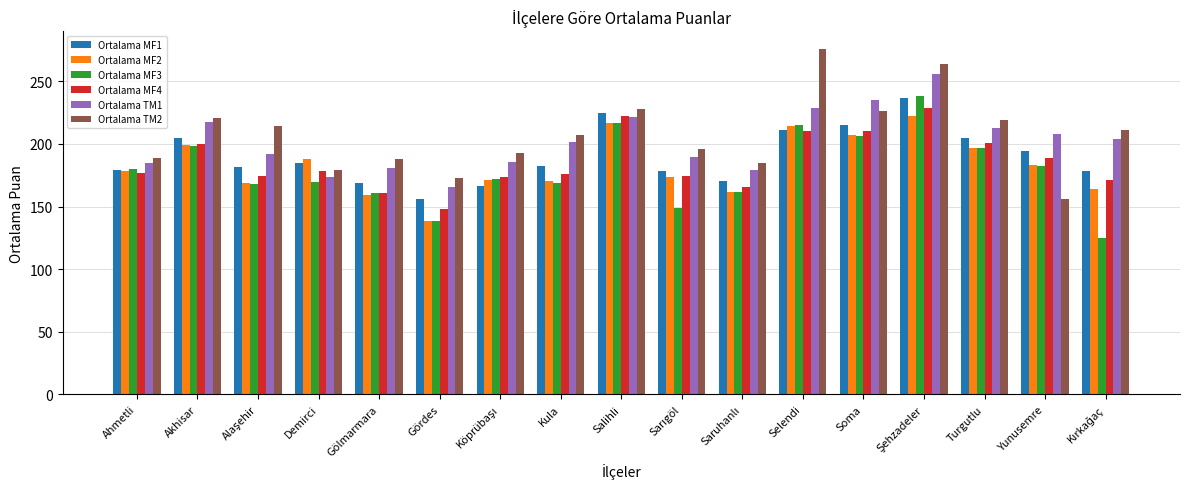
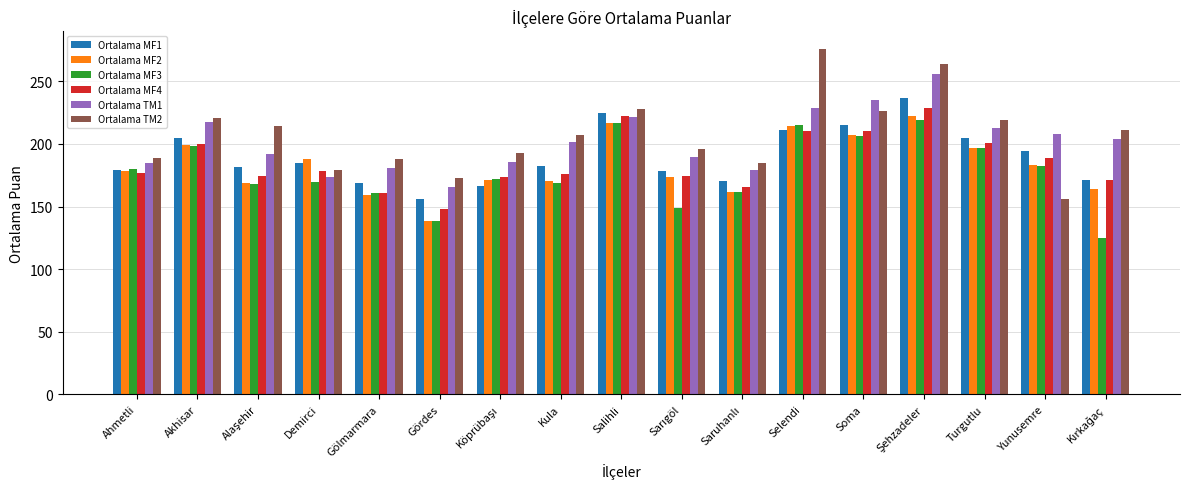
Ortalama MF3, Şehzadeler: 238 -> 219
Ortalama MF1, Kırkağaç: 178 -> 172
